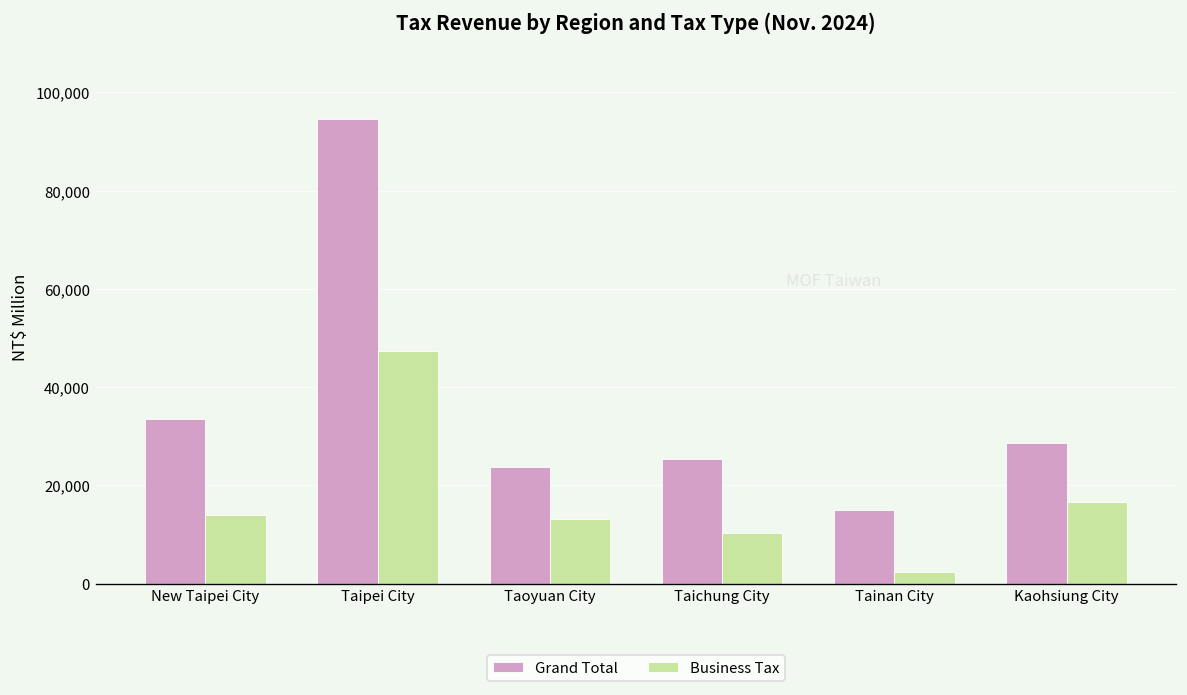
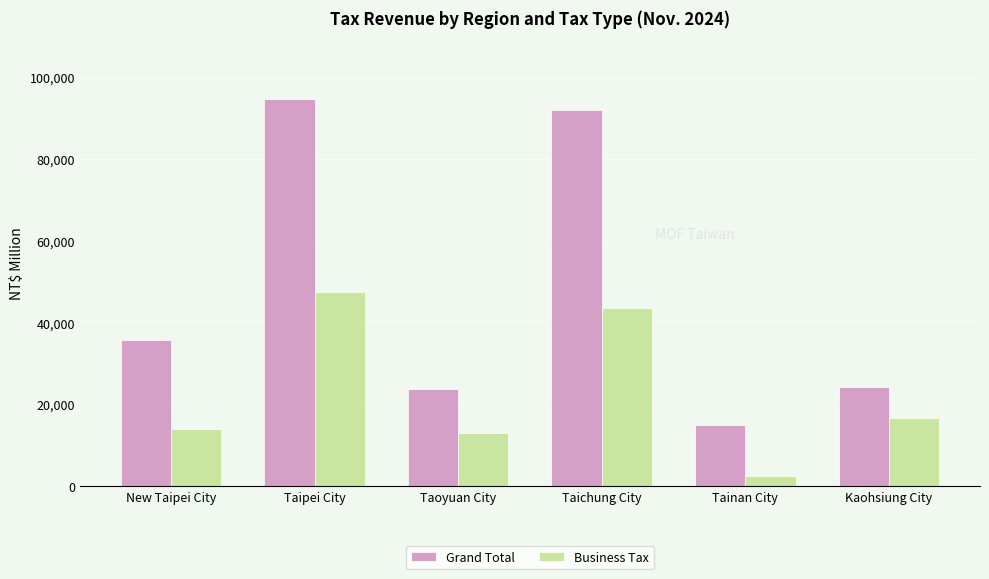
Grand Total, New Taipei City: 34,000 -> 36,000
Grand Total, Taichung City: 25,000 -> 92,000
Business Tax, Taichung City: 10,000 -> 44,000
Grand Total, Kaohsiung City: 29,000 -> 24,000
